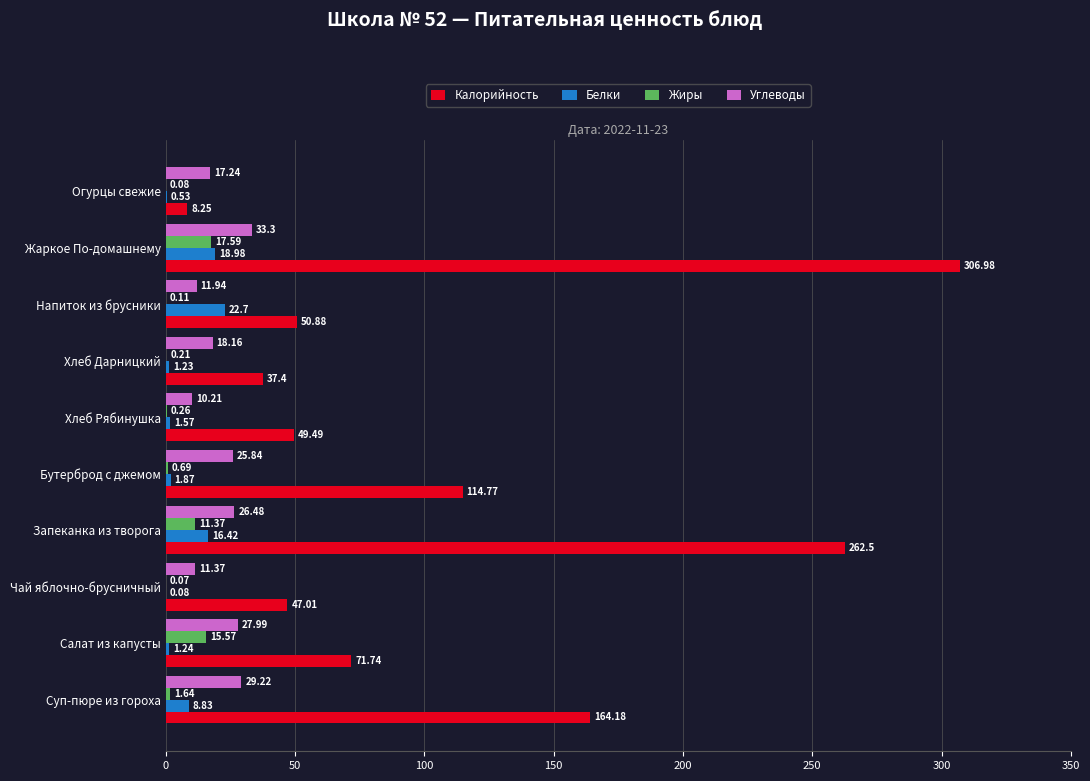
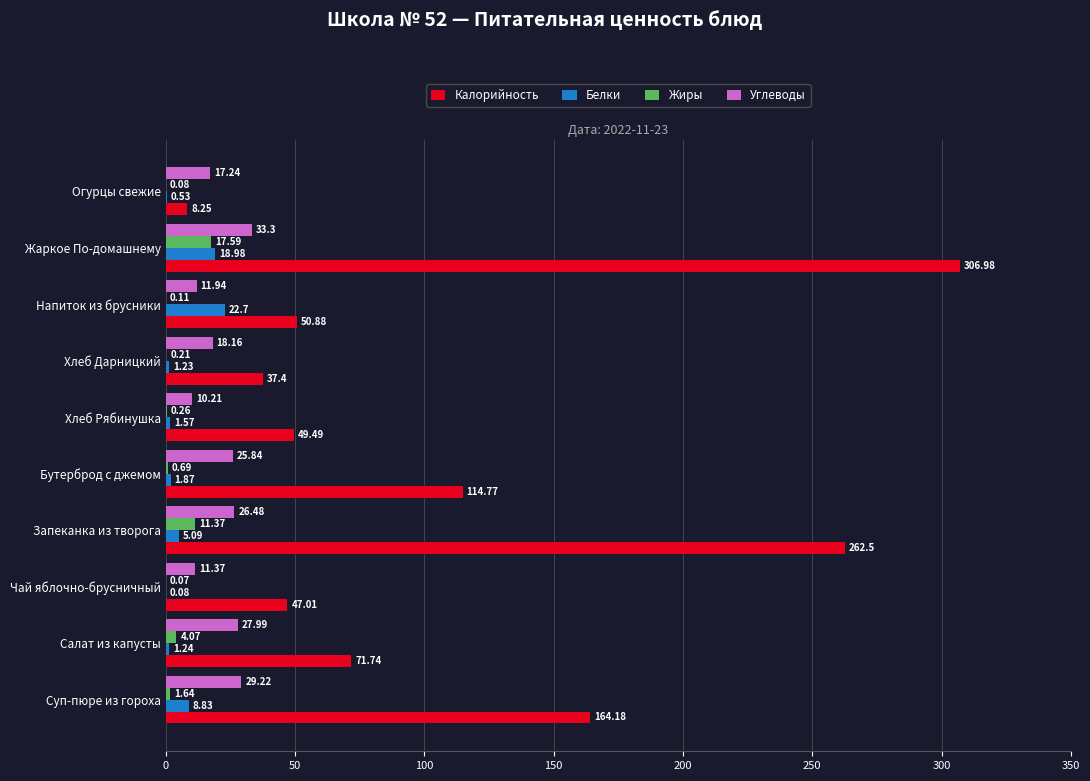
Белки, Запеканка из творога: 16.42 -> 5.09
Жиры, Салат из капусты: 15.57 -> 4.07
